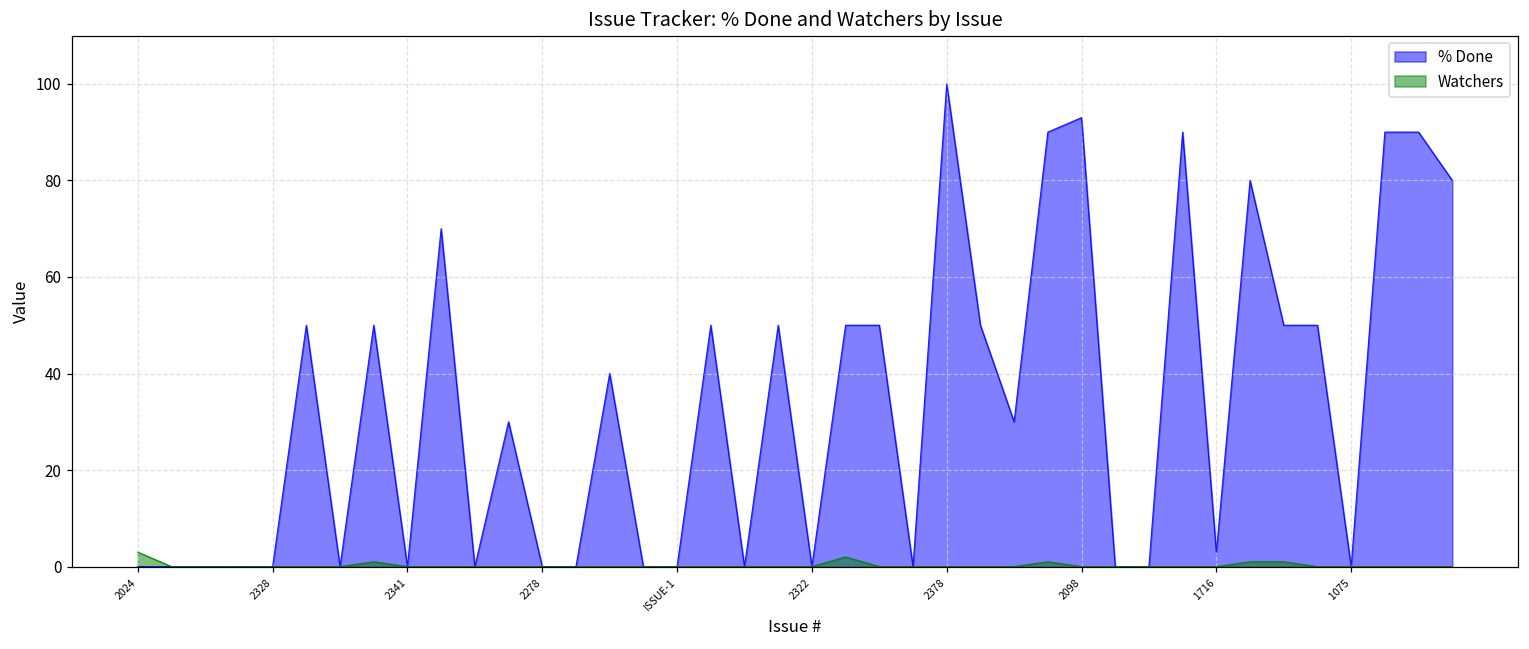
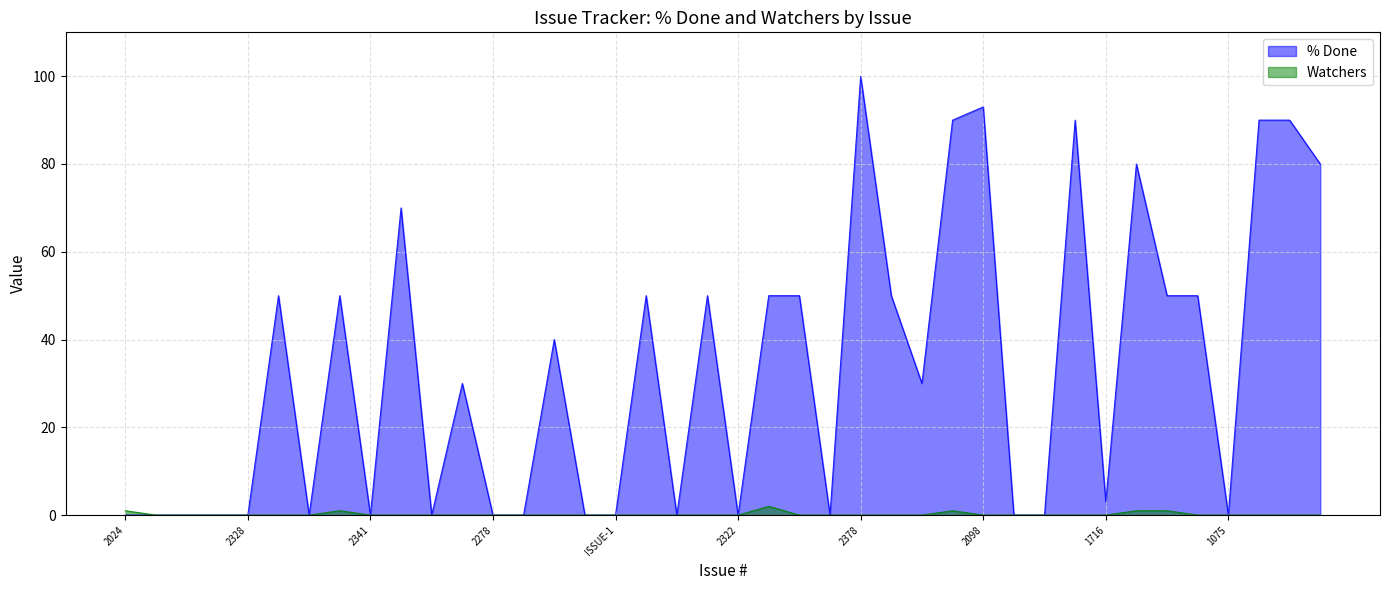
Watchers, 2024: 3 -> 1
